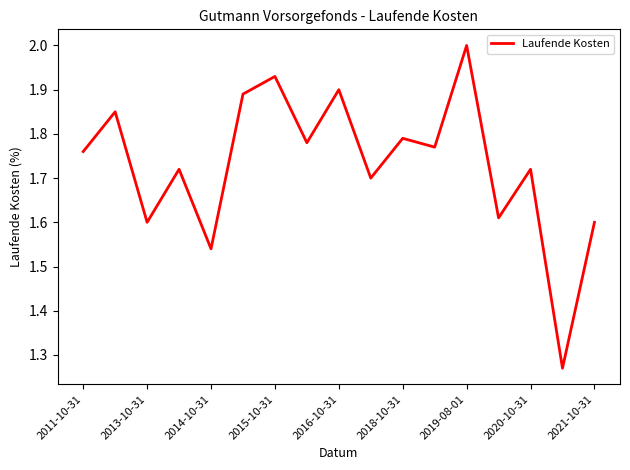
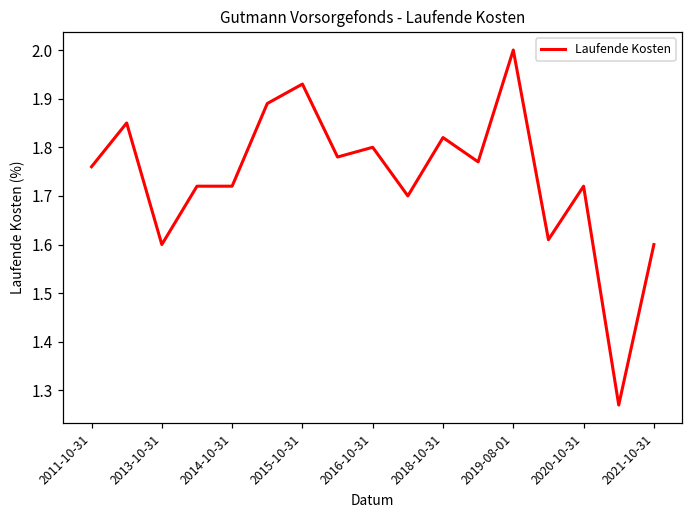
2014-10-31: 1.54 -> 1.72
2016-10-31: 1.9 -> 1.8
2018-10-31: 1.79 -> 1.82
